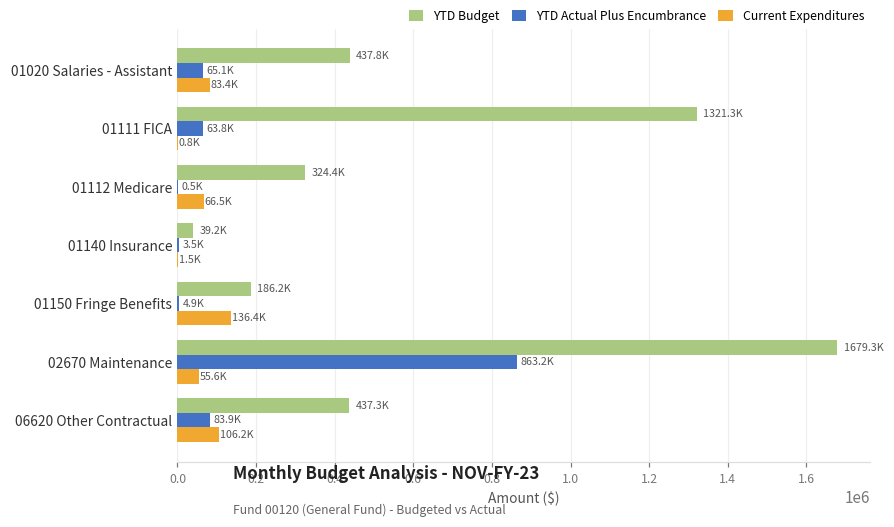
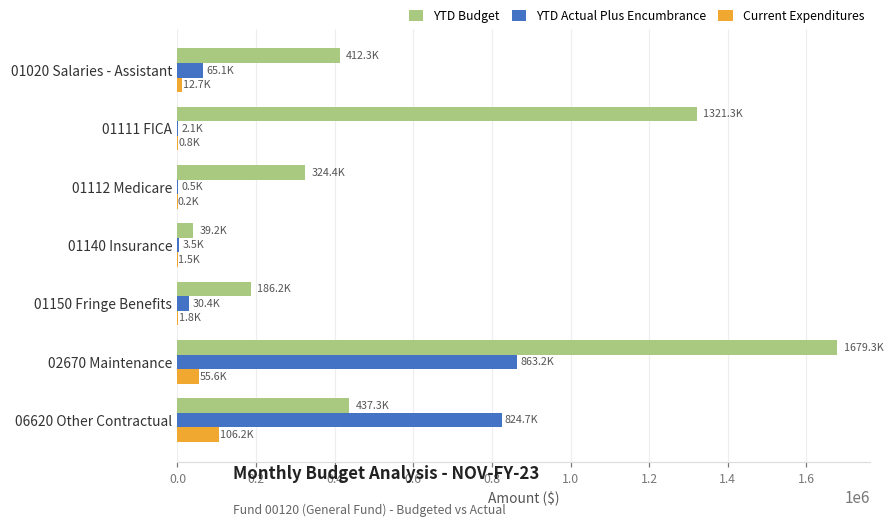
YTD Budget, 01020 Salaries - Assistant: 437.8K -> 412.3K
Current Expenditures, 01020 Salaries - Assistant: 83.4K -> 12.7K
YTD Actual Plus Encumbrance, 01111 FICA: 63.8K -> 2.1K
Current Expenditures, 01112 Medicare: 66.5K -> 0.2K
YTD Actual Plus Encumbrance, 01150 Fringe Benefits: 4.9K -> 30.4K
Current Expenditures, 01150 Fringe Benefits: 136.4K -> 1.8K
YTD Actual Plus Encumbrance, 06620 Other Contractual: 83.9K -> 824.7K
